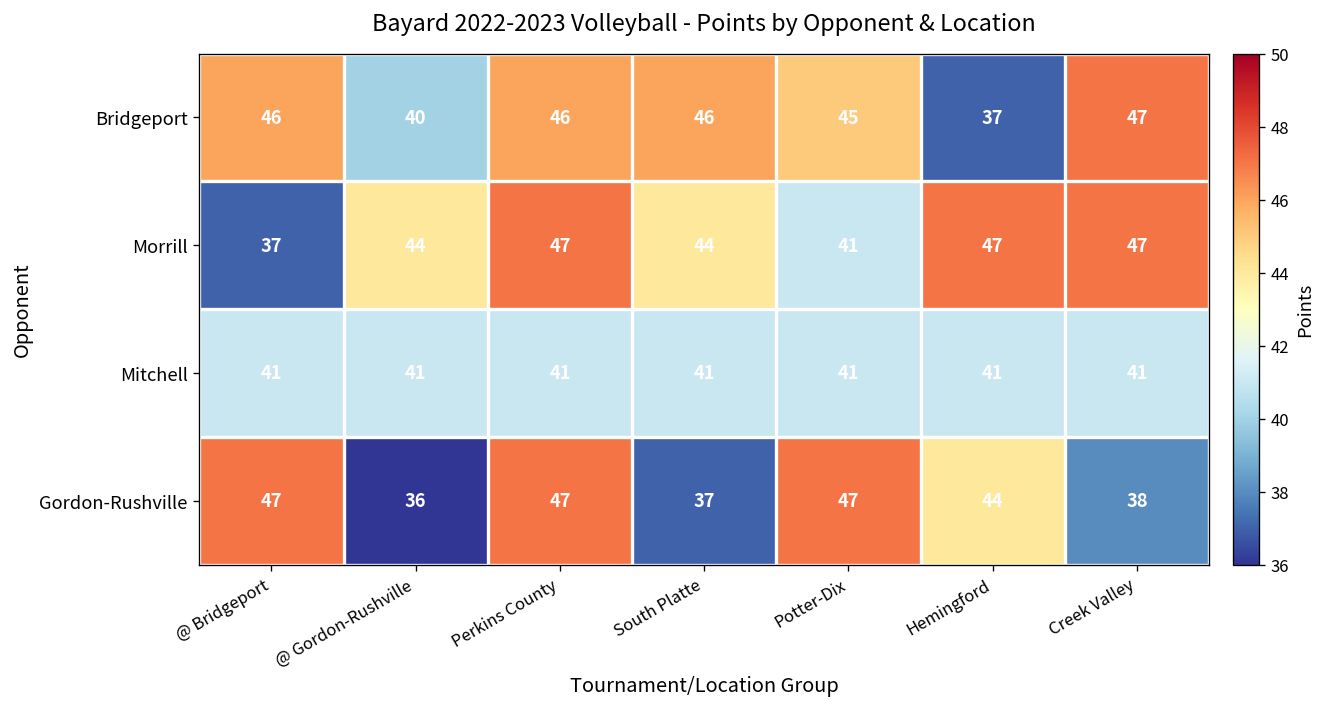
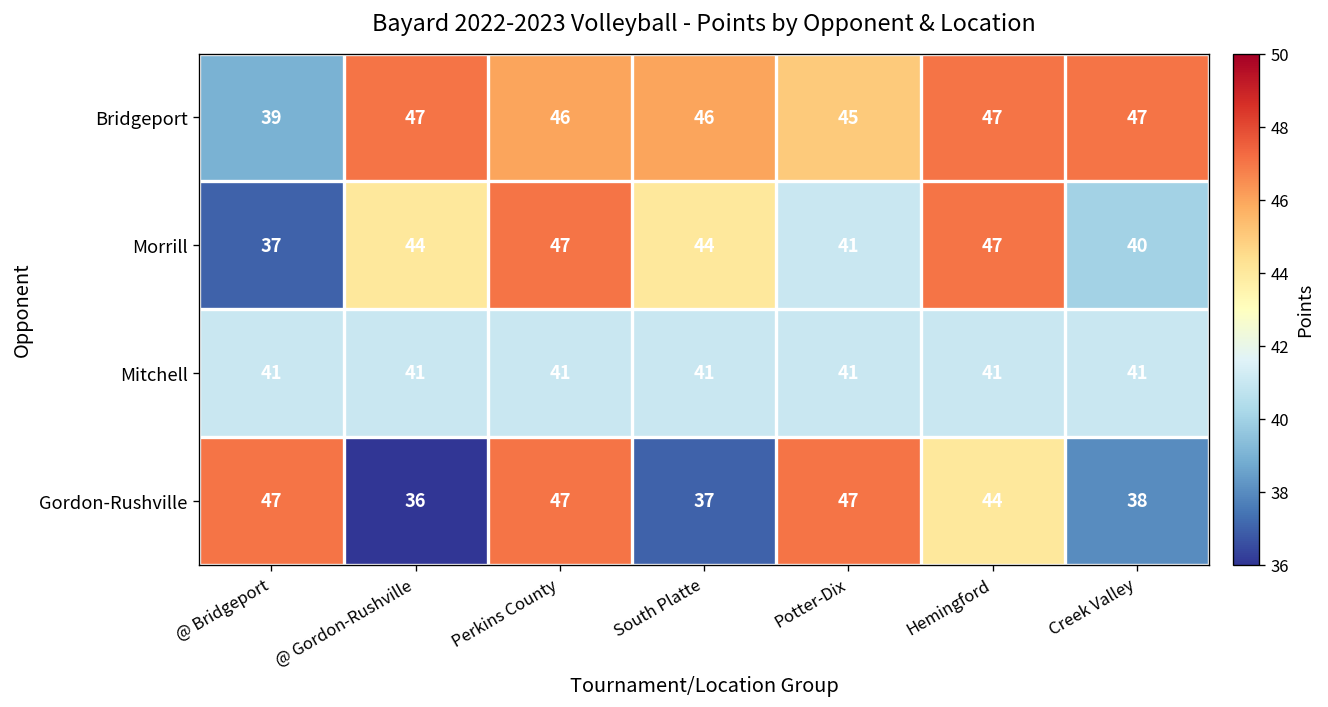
Bridgeport, @ Bridgeport: 46 -> 39
Bridgeport, @ Gordon-Rushville: 40 -> 47
Bridgeport, Hemingford: 37 -> 47
Morrill, Creek Valley: 47 -> 40
